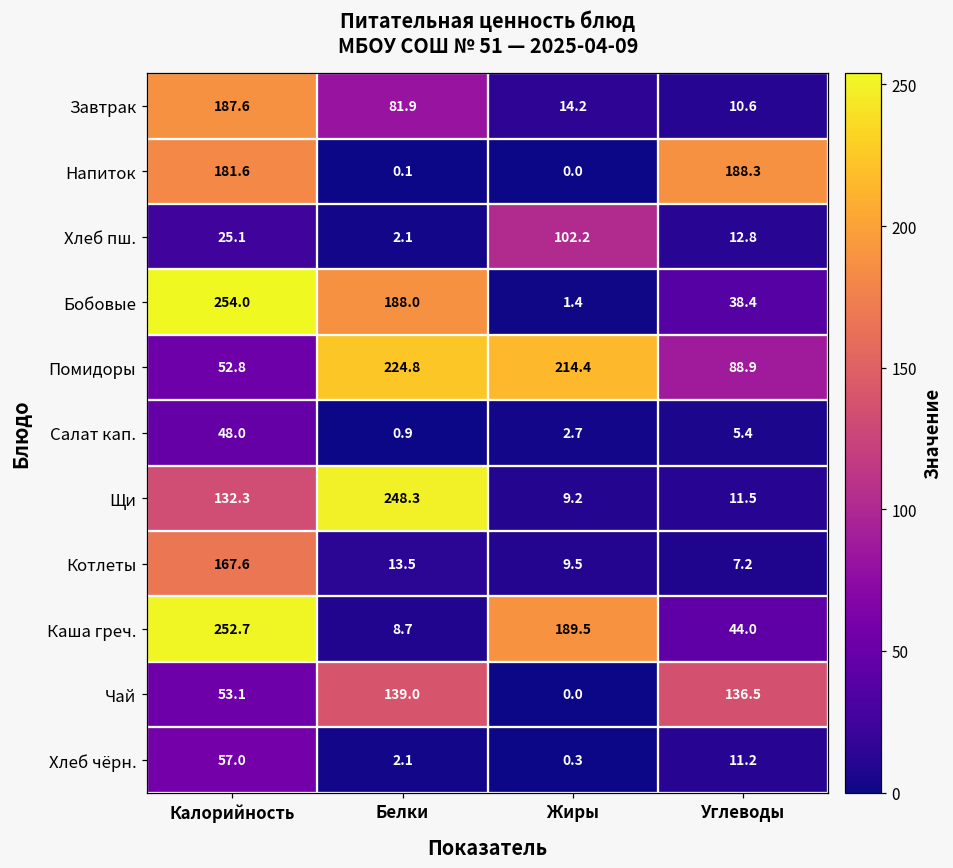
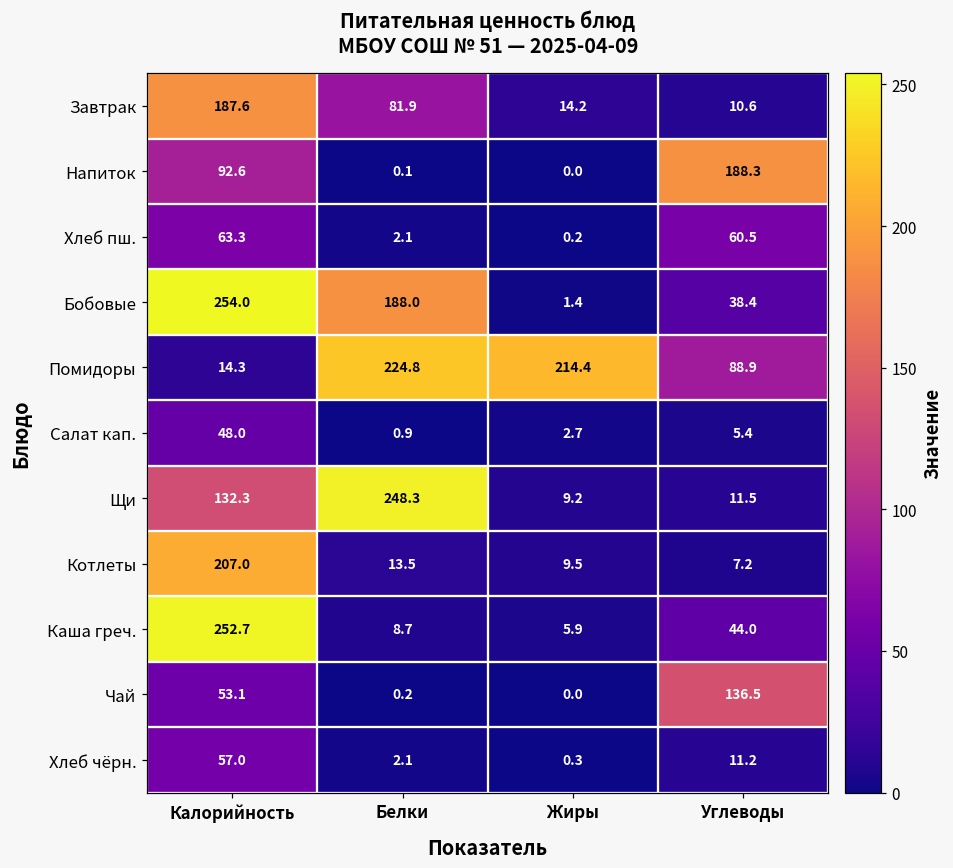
Напиток, Калорийность: 181.6 -> 92.6
Хлеб пш., Калорийность: 25.1 -> 63.3
Хлеб пш., Жиры: 102.2 -> 0.2
Хлеб пш., Углеводы: 12.8 -> 60.5
Помидоры, Калорийность: 52.8 -> 14.3
Котлеты, Калорийность: 167.6 -> 207.0
Каша греч., Жиры: 189.5 -> 5.9
Чай, Белки: 139.0 -> 0.2
